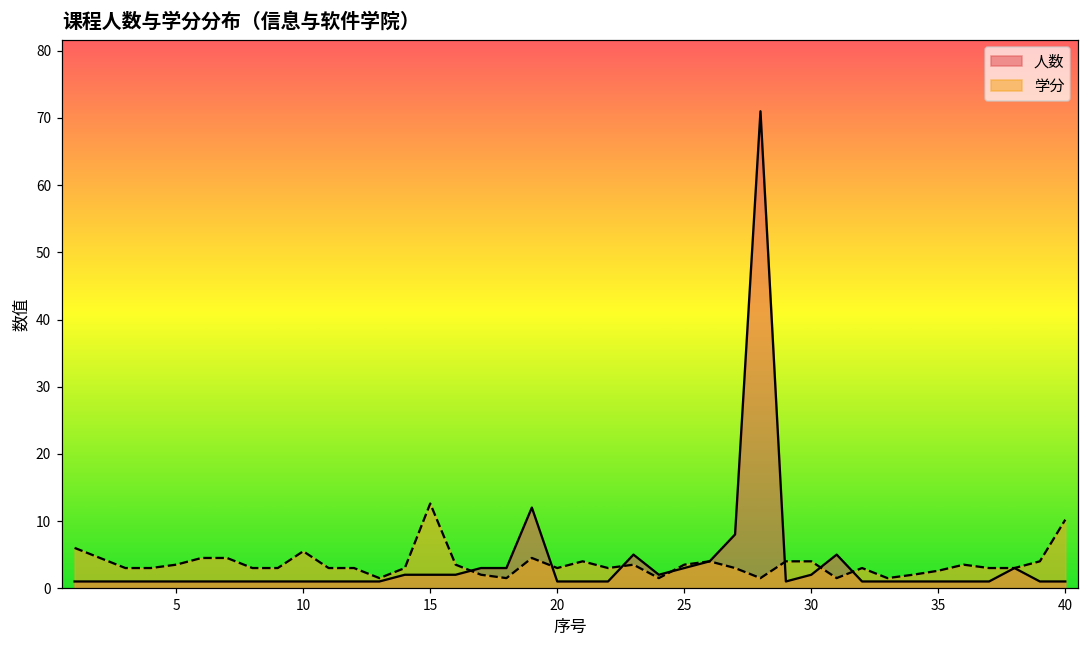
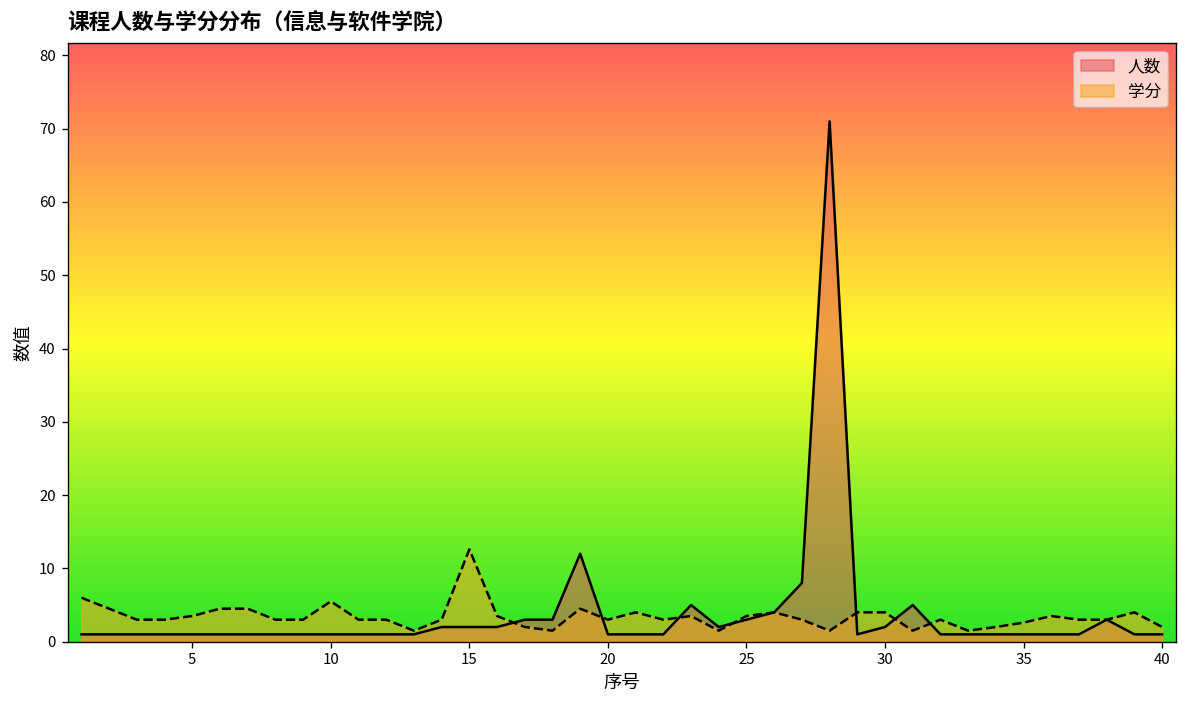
学分, 40: 10 -> 2
